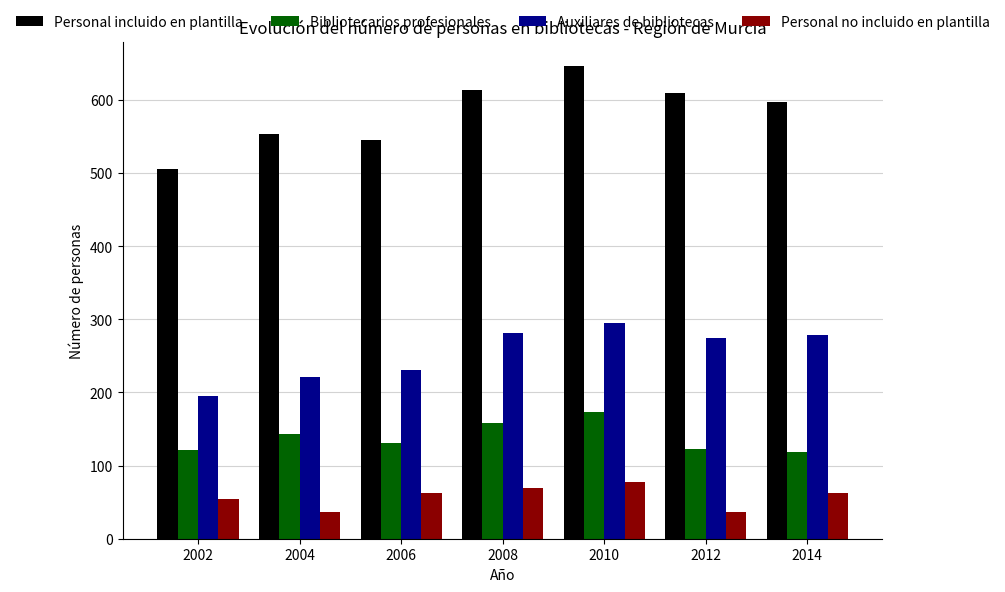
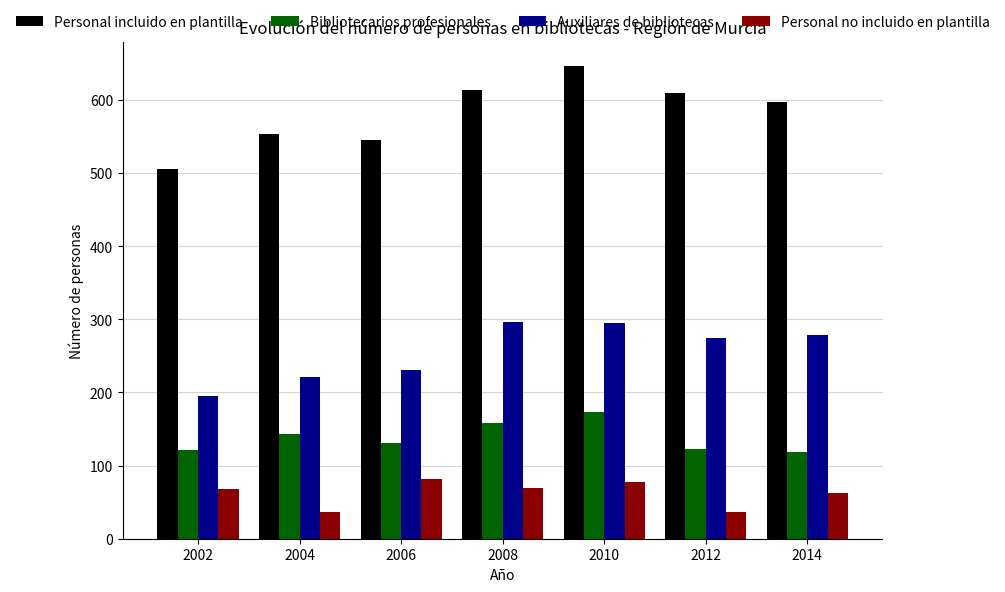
Personal no incluido en plantilla, 2002: 50 -> 70
Personal no incluido en plantilla, 2006: 60 -> 80
Auxiliares de bibliotecas, 2008: 280 -> 300
